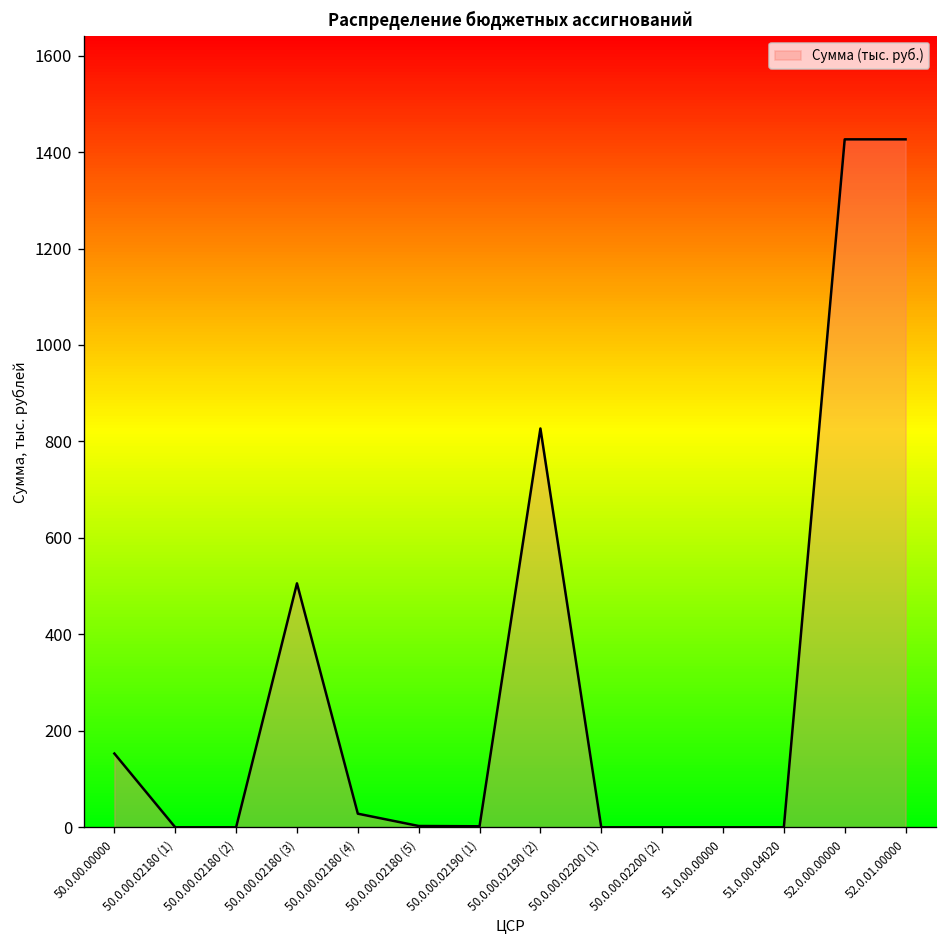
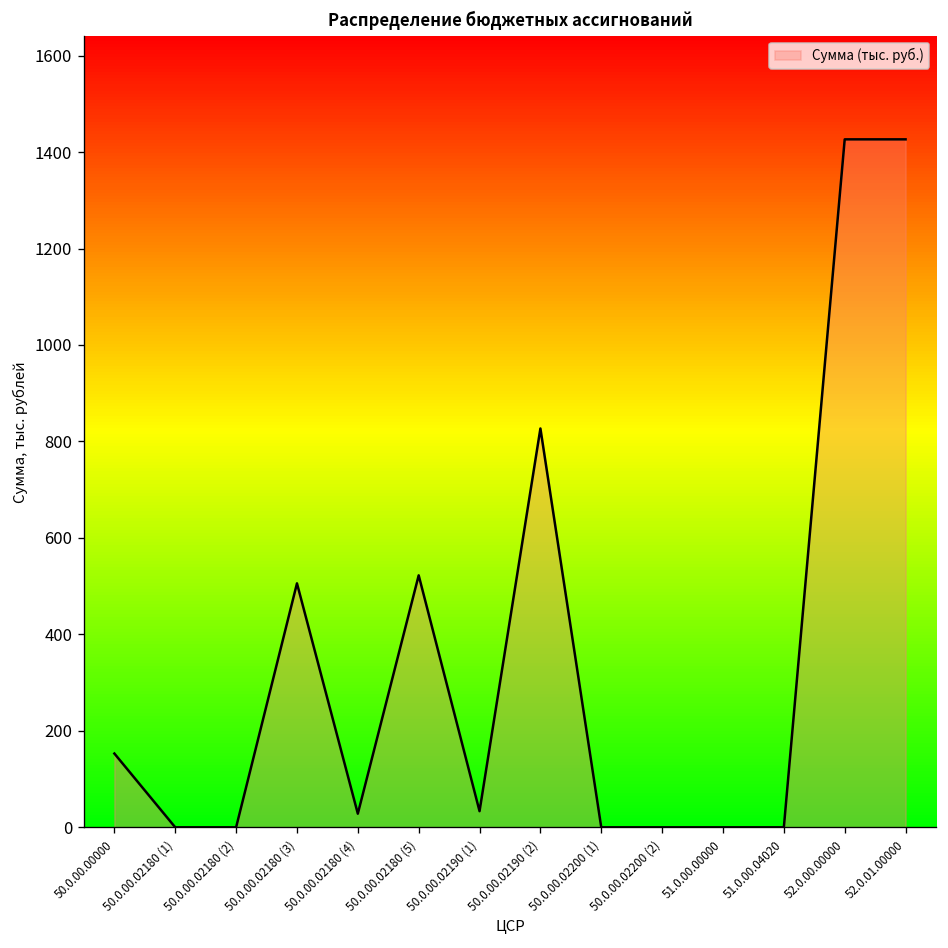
50.0.00.02180 (5): 0 -> 520
50.0.00.02190 (1): 0 -> 30
